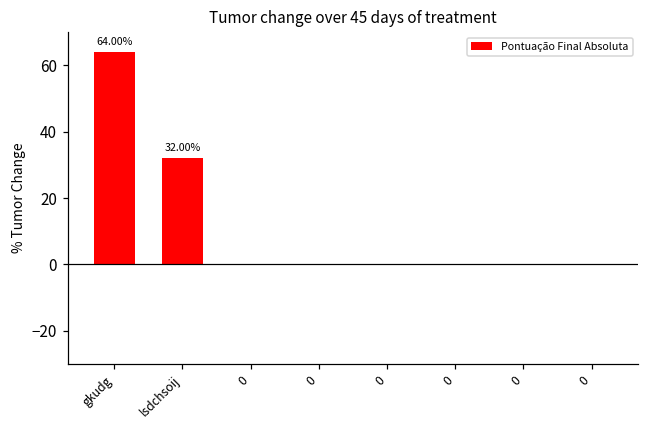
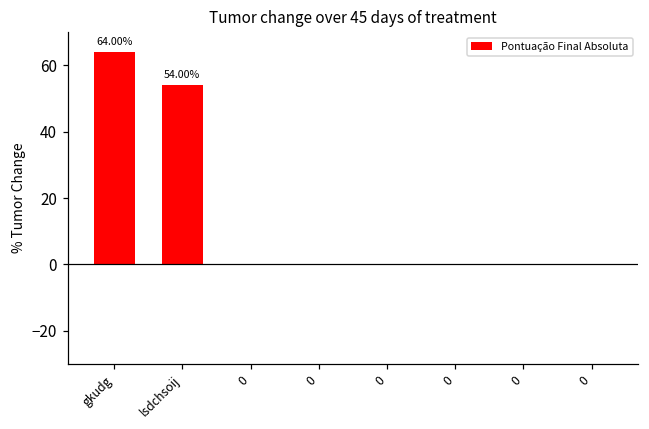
lsdchsoij: 32.00% -> 54.00%
